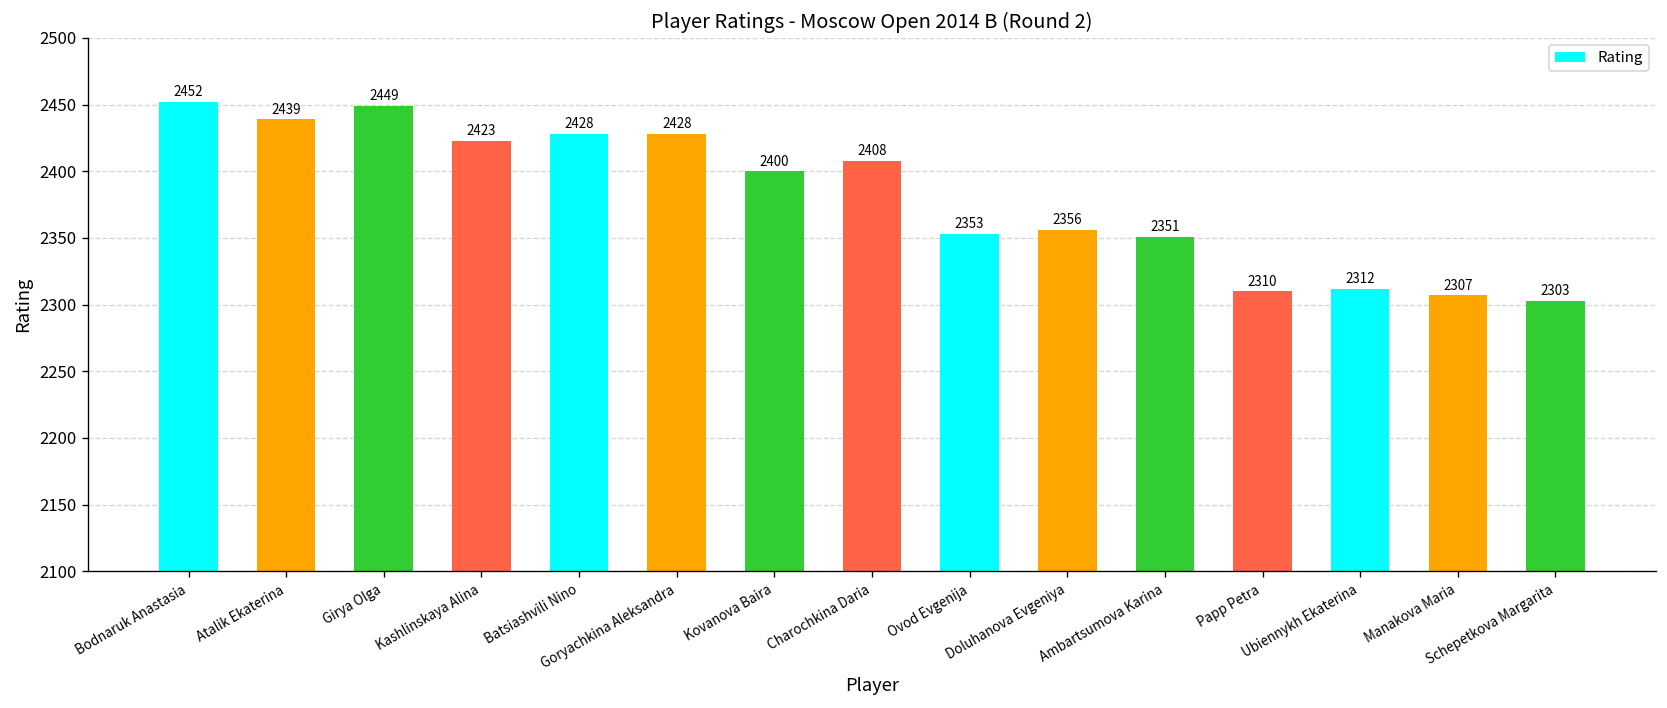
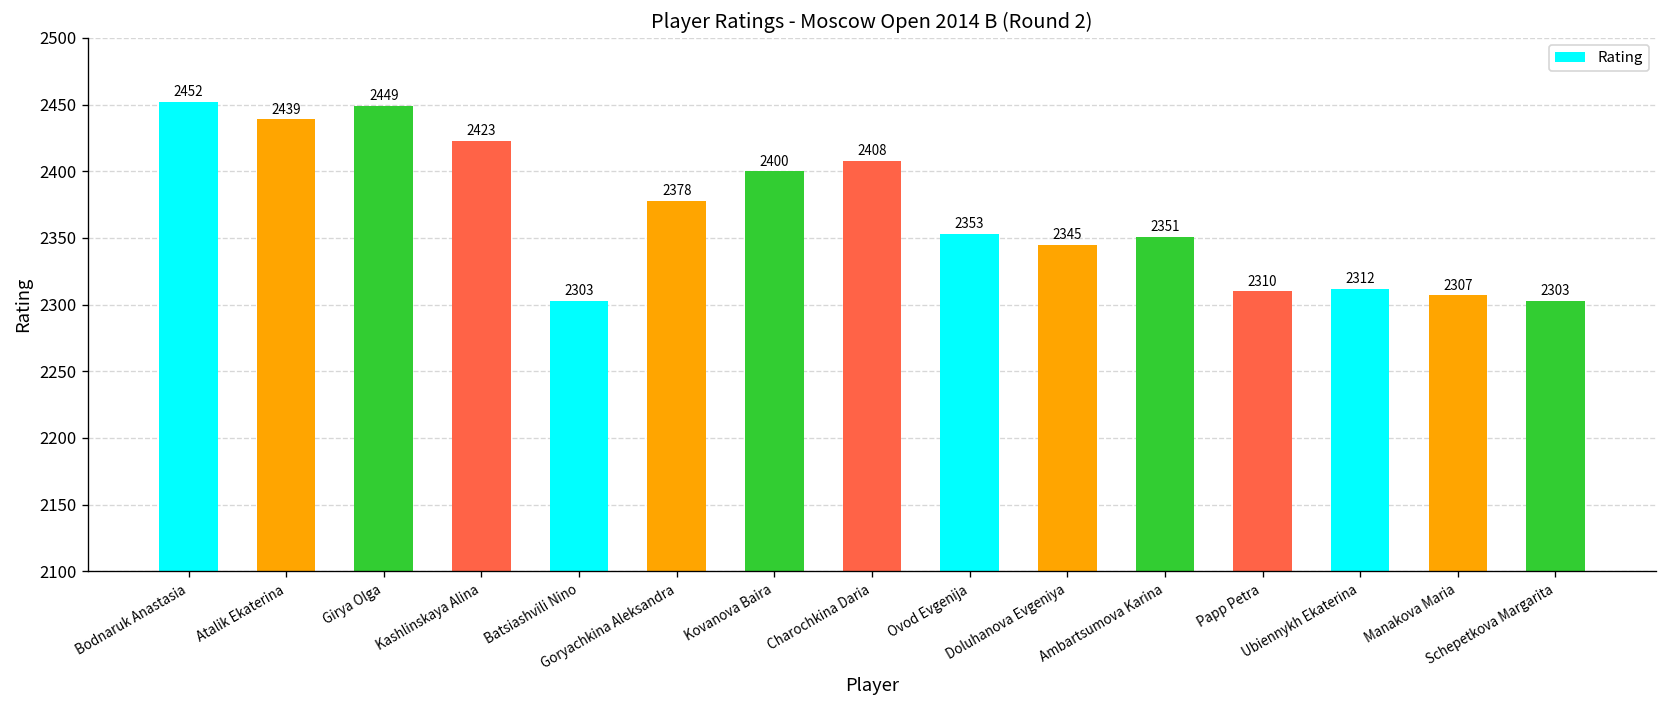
Batsiashvili Nino: 2428 -> 2303
Goryachkina Aleksandra: 2428 -> 2378
Doluhanova Evgeniya: 2356 -> 2345
